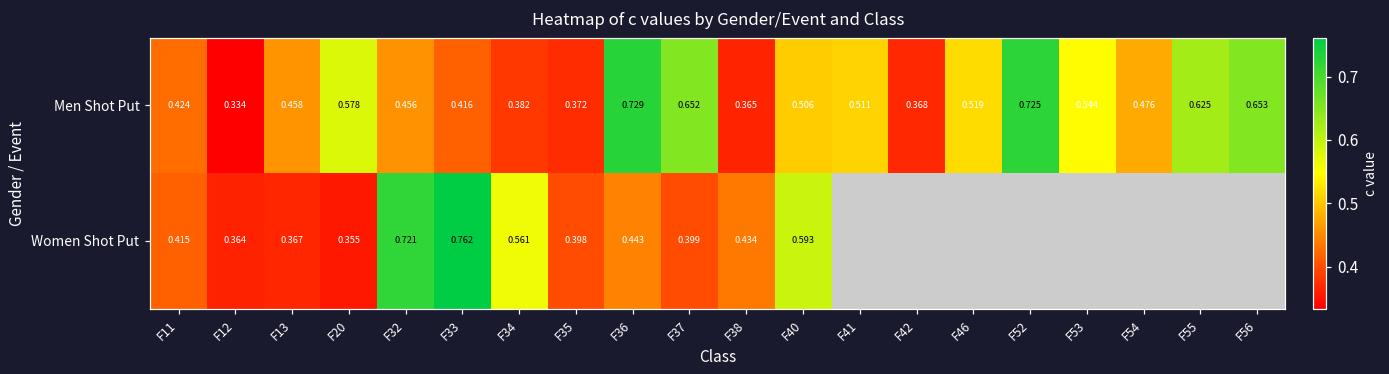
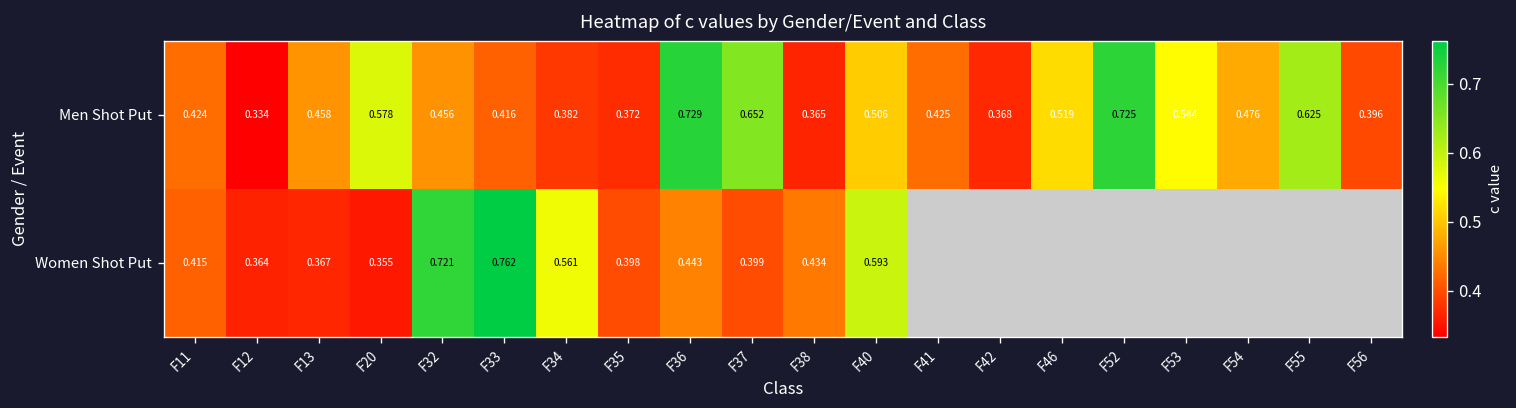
Men Shot Put, F41: 0.511 -> 0.425
Men Shot Put, F56: 0.653 -> 0.396
